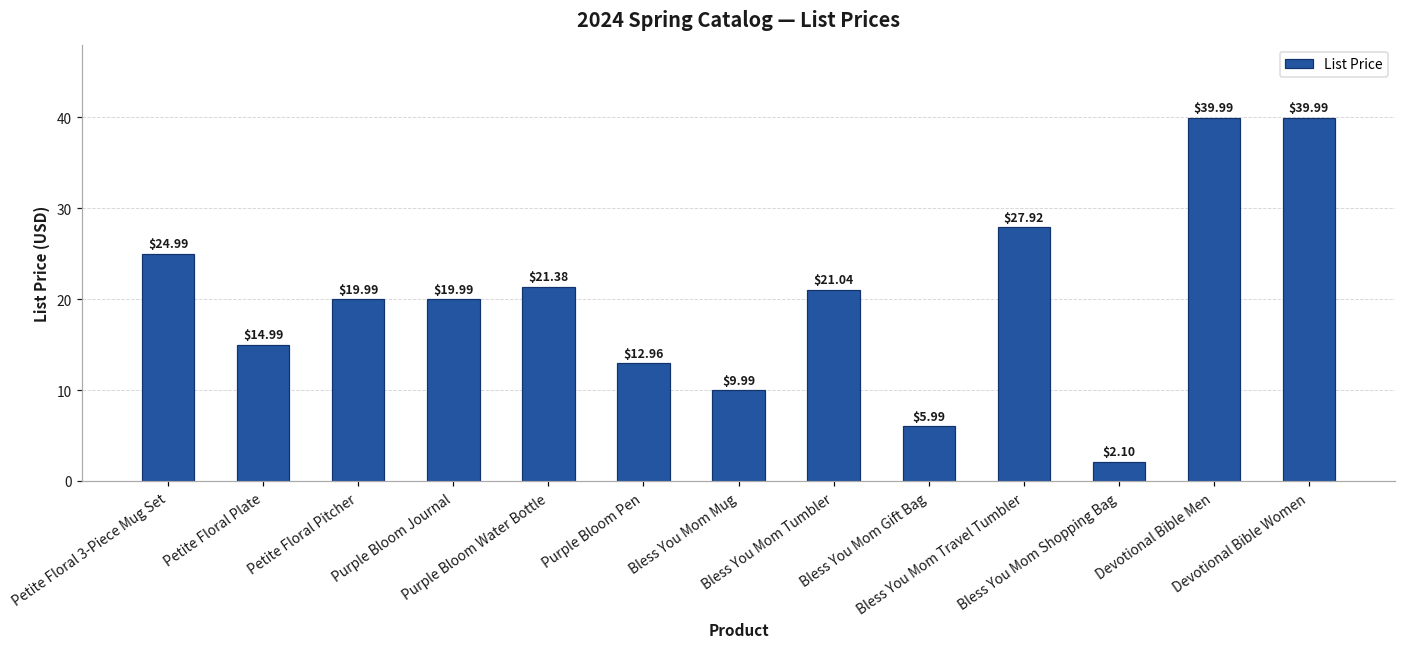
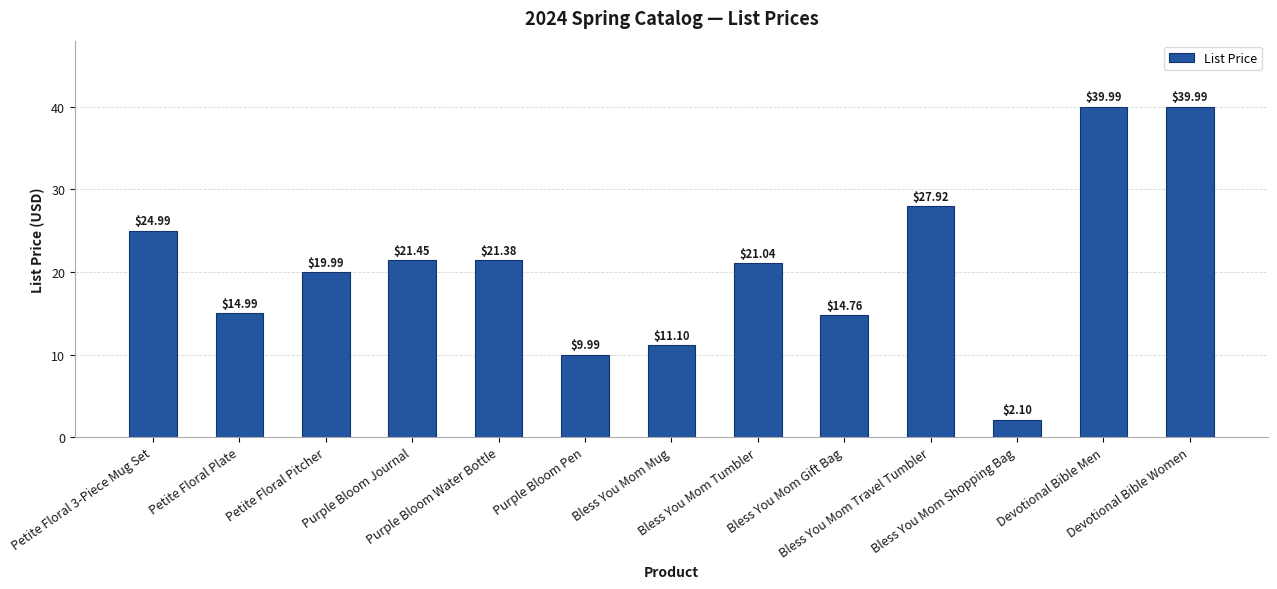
Purple Bloom Journal: $19.99 -> $21.45
Purple Bloom Pen: $12.96 -> $9.99
Bless You Mom Mug: $9.99 -> $11.10
Bless You Mom Gift Bag: $5.99 -> $14.76
